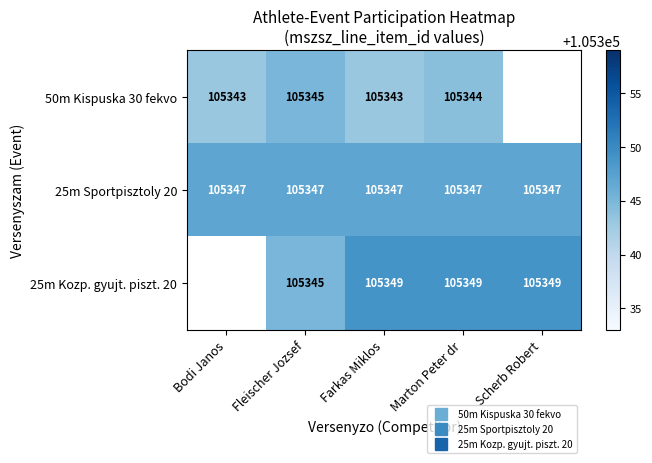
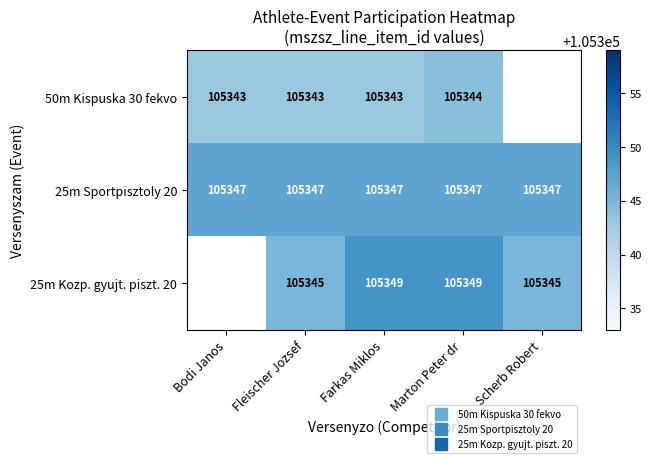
50m Kispuska 30 fekvo, Fleischer Jozsef: 105345 -> 105343
25m Kozp. gyujt. piszt. 20, Scherb Robert: 105349 -> 105345
